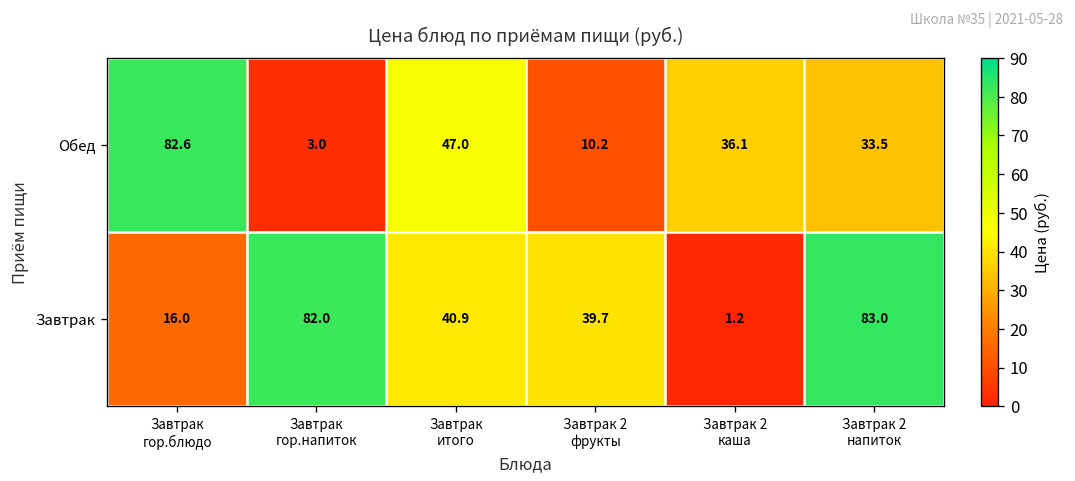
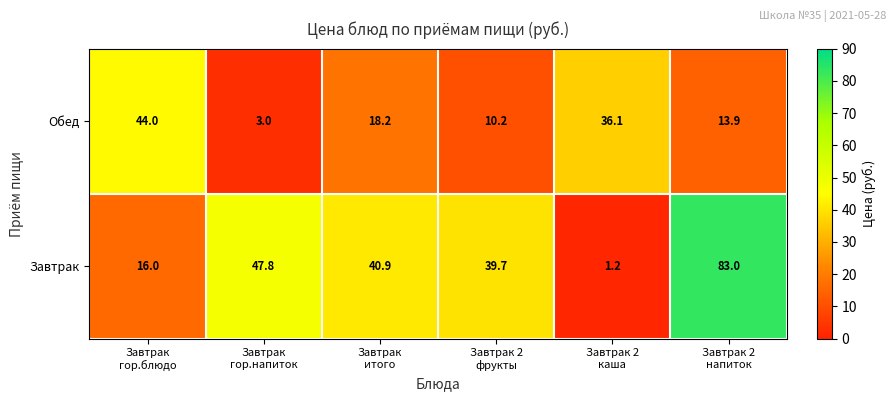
Обед, Завтрак гор.блюдо: 82.6 -> 44.0
Обед, Завтрак итого: 47.0 -> 18.2
Обед, Завтрак 2 напиток: 33.5 -> 13.9
Завтрак, Завтрак гор.напиток: 82.0 -> 47.8
